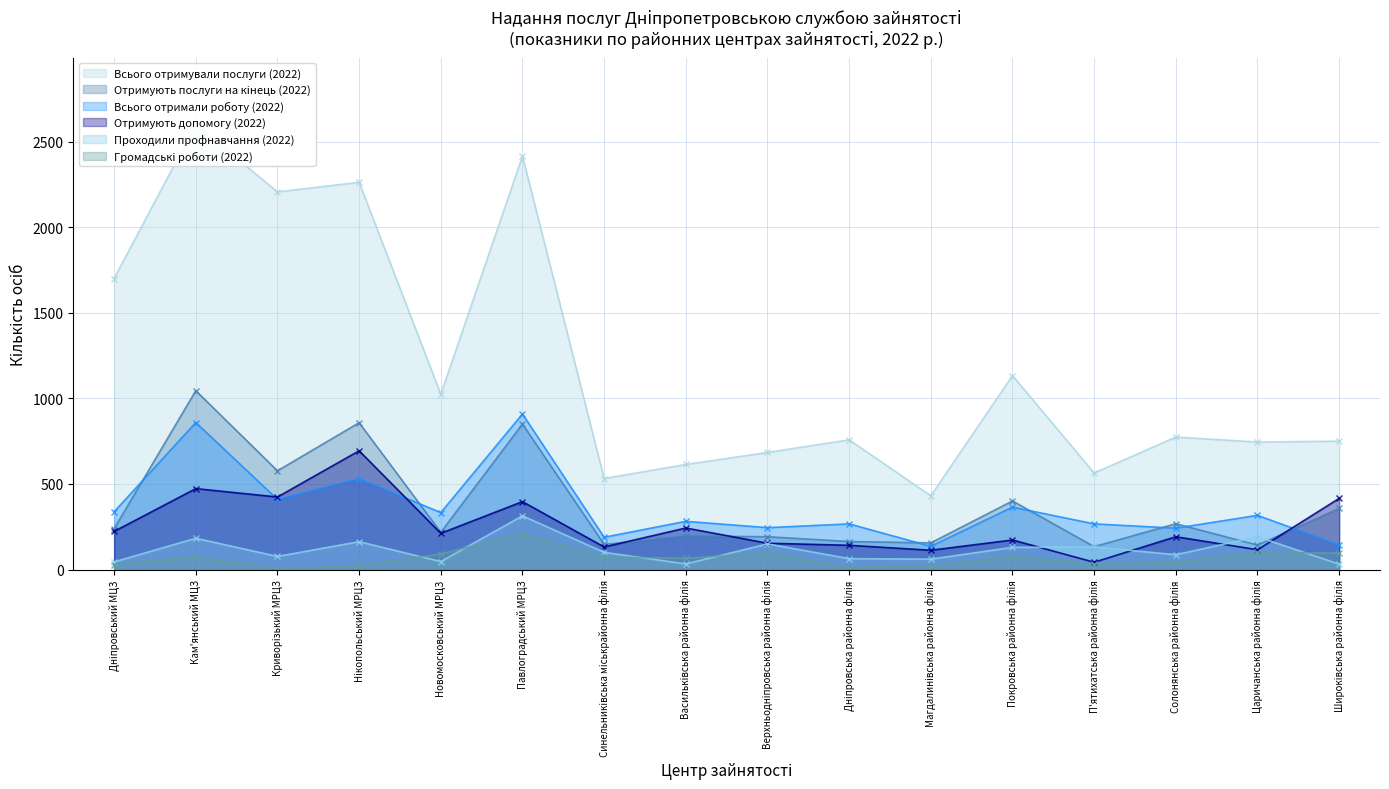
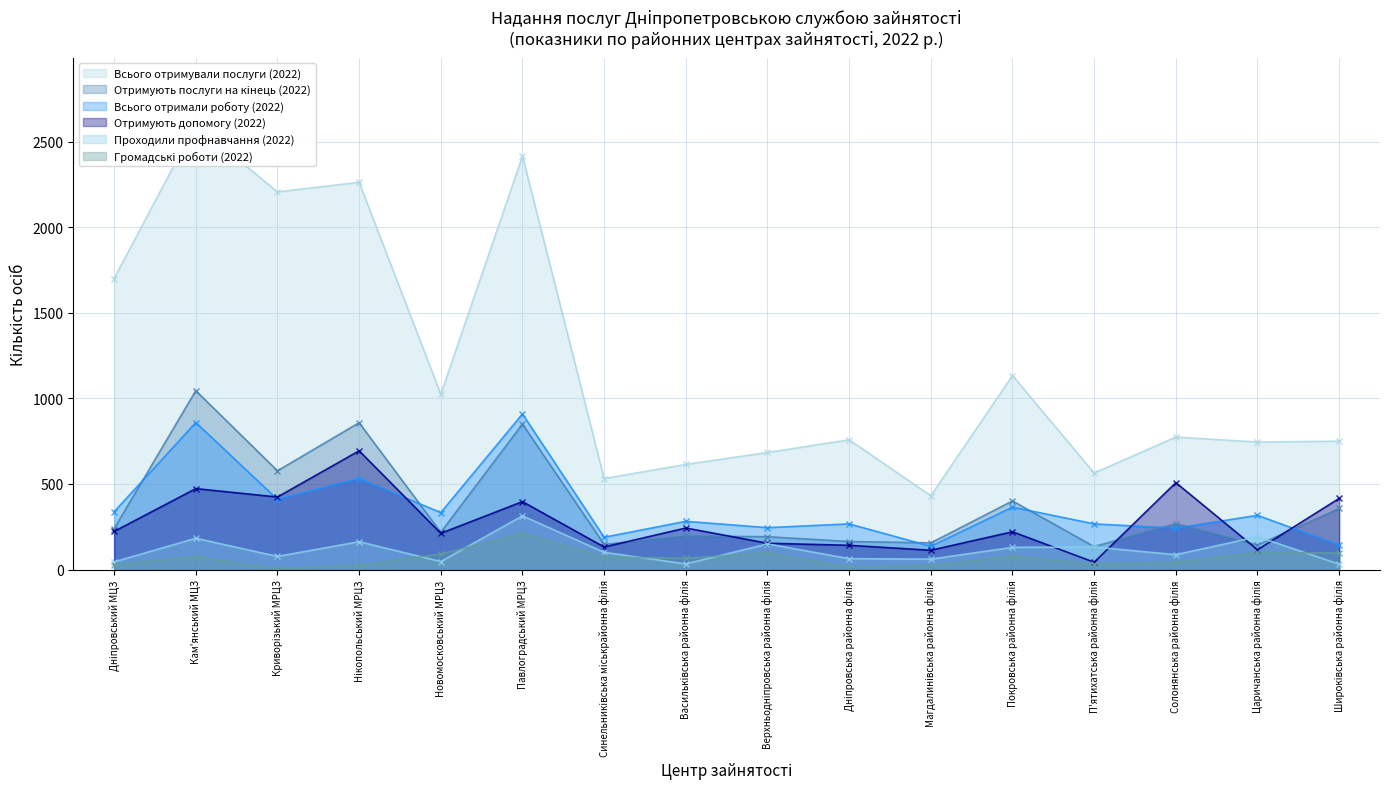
Отримують допомогу (2022), Покровська районна філія: 170 -> 220
Отримують допомогу (2022), Солонянська районна філія: 190 -> 510
